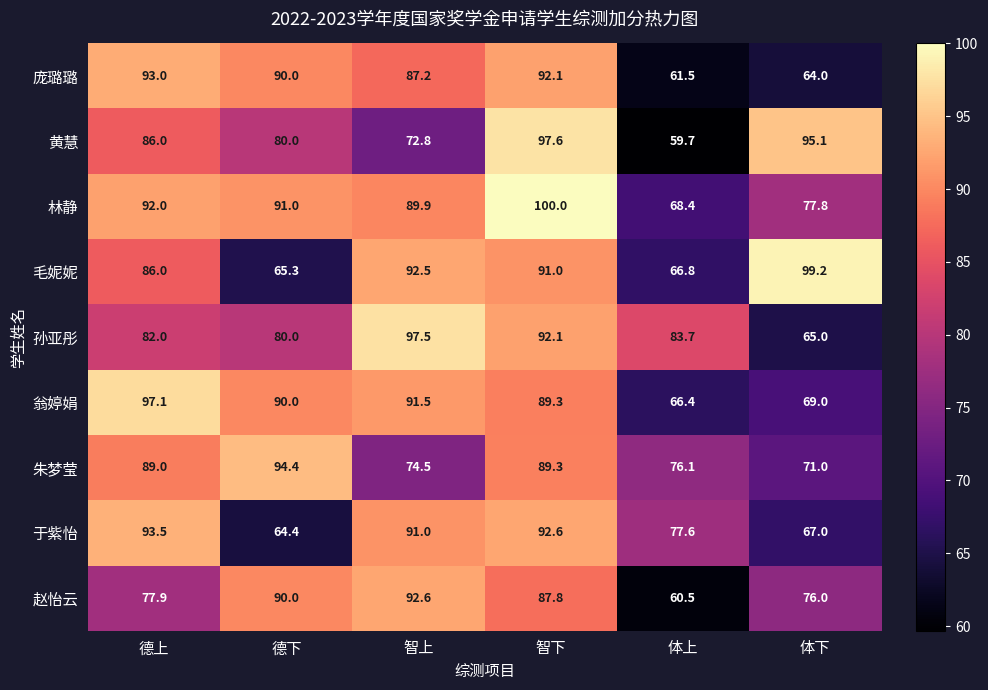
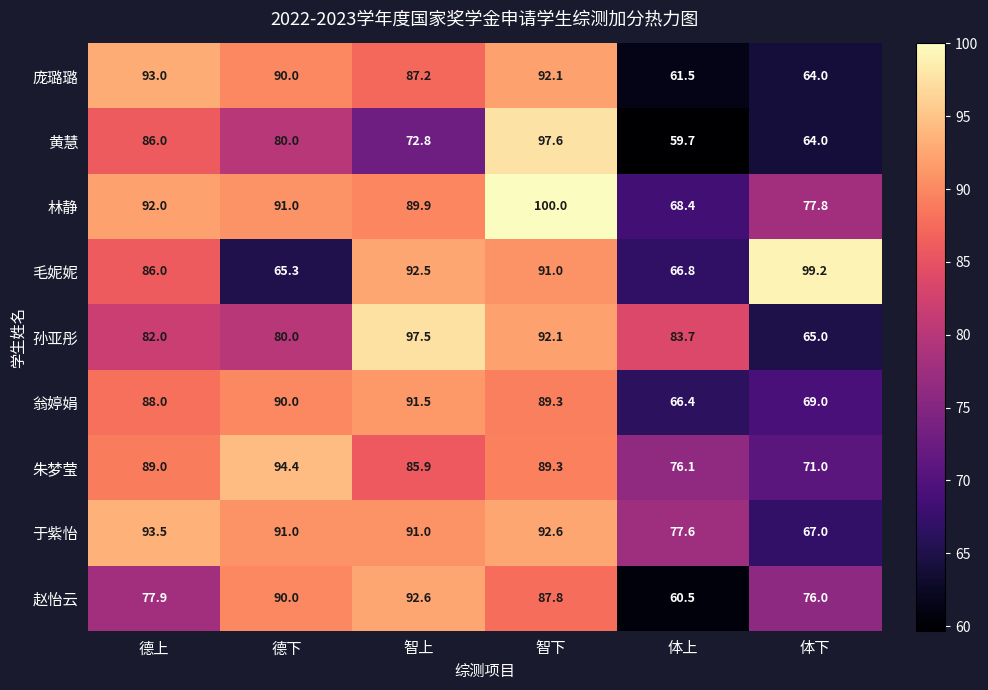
黄慧, 体下: 95.1 -> 64.0
翁婷娟, 德上: 97.1 -> 88.0
朱梦莹, 智上: 74.5 -> 85.9
于紫怡, 德下: 64.4 -> 91.0
